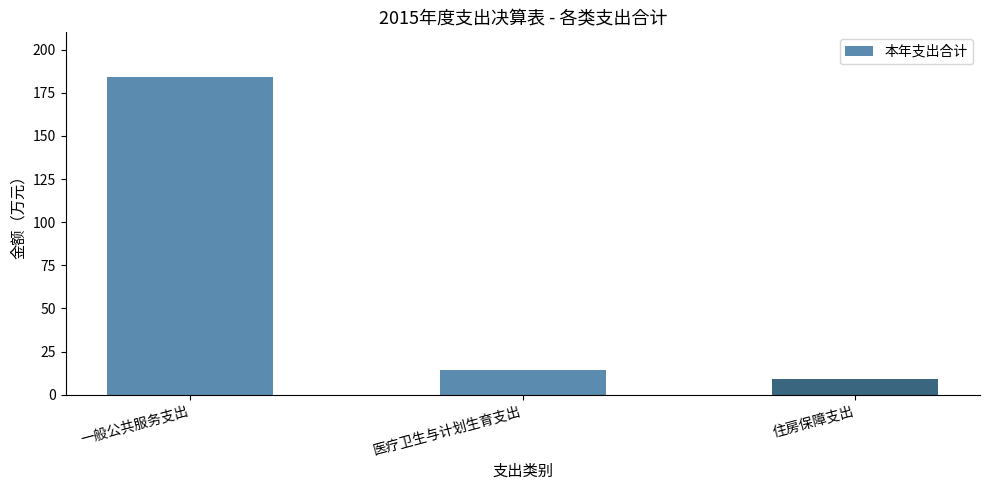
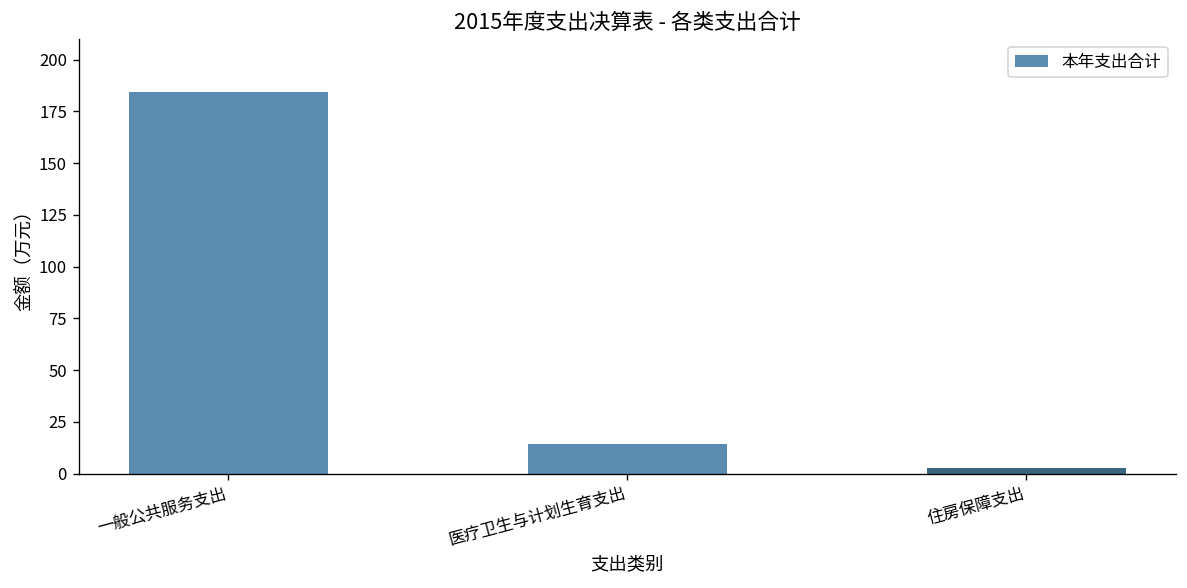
住房保障支出: 9 -> 3
